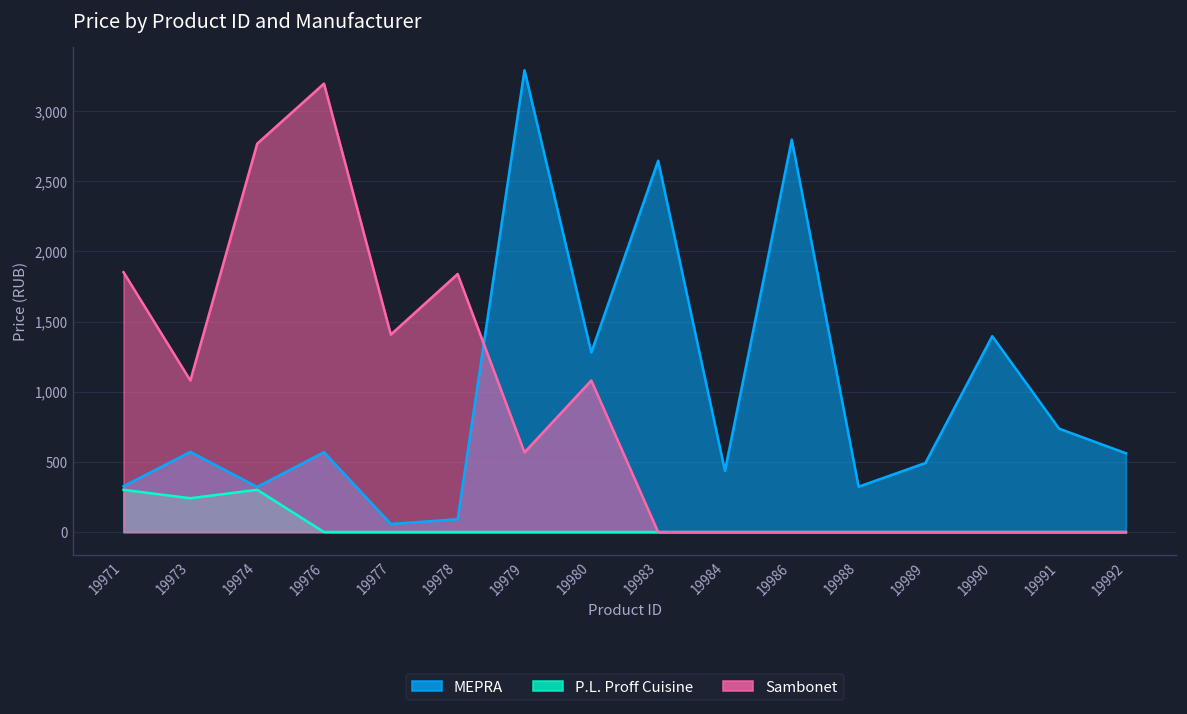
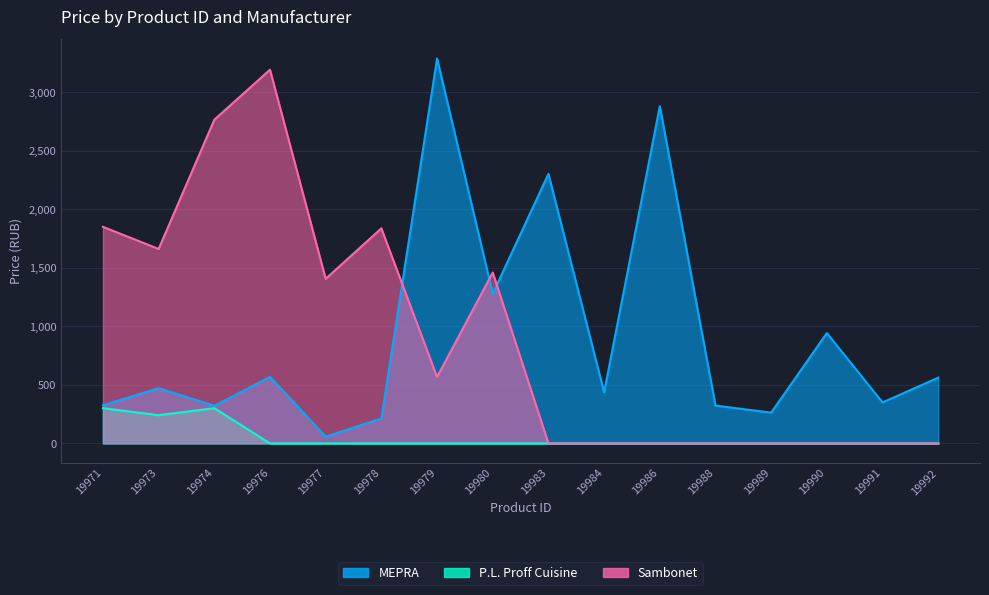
MEPRA, 19973: 570 -> 470
Sambonet, 19973: 1,080 -> 1,660
MEPRA, 19978: 90 -> 210
Sambonet, 19980: 1,080 -> 1,460
MEPRA, 19983: 2,650 -> 2,300
MEPRA, 19986: 2,800 -> 2,880
MEPRA, 19989: 490 -> 260
MEPRA, 19990: 1,400 -> 940
MEPRA, 19991: 740 -> 350
